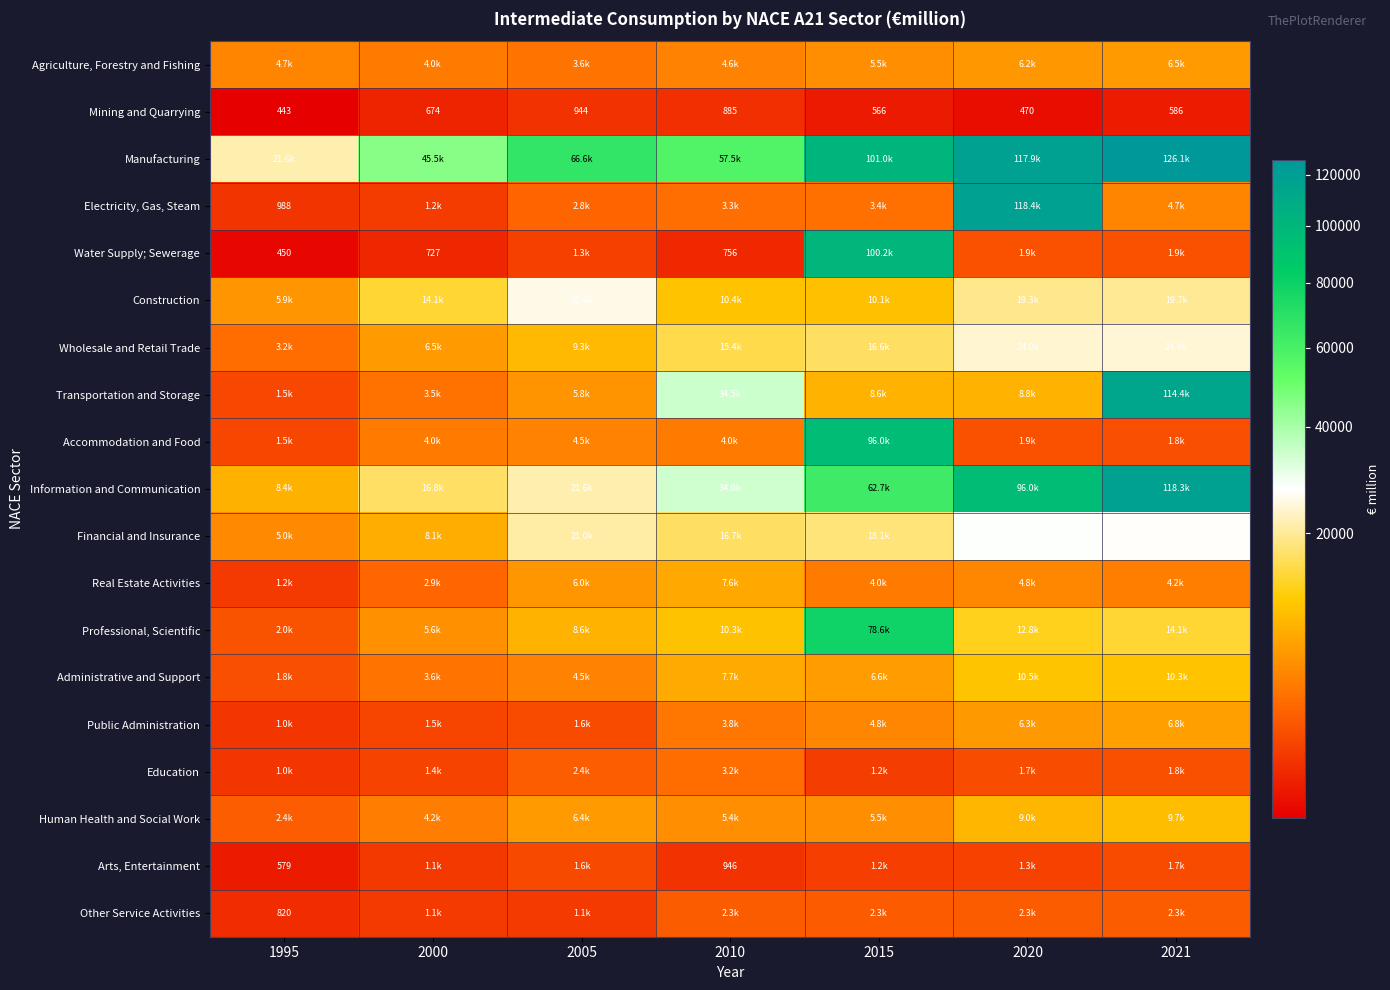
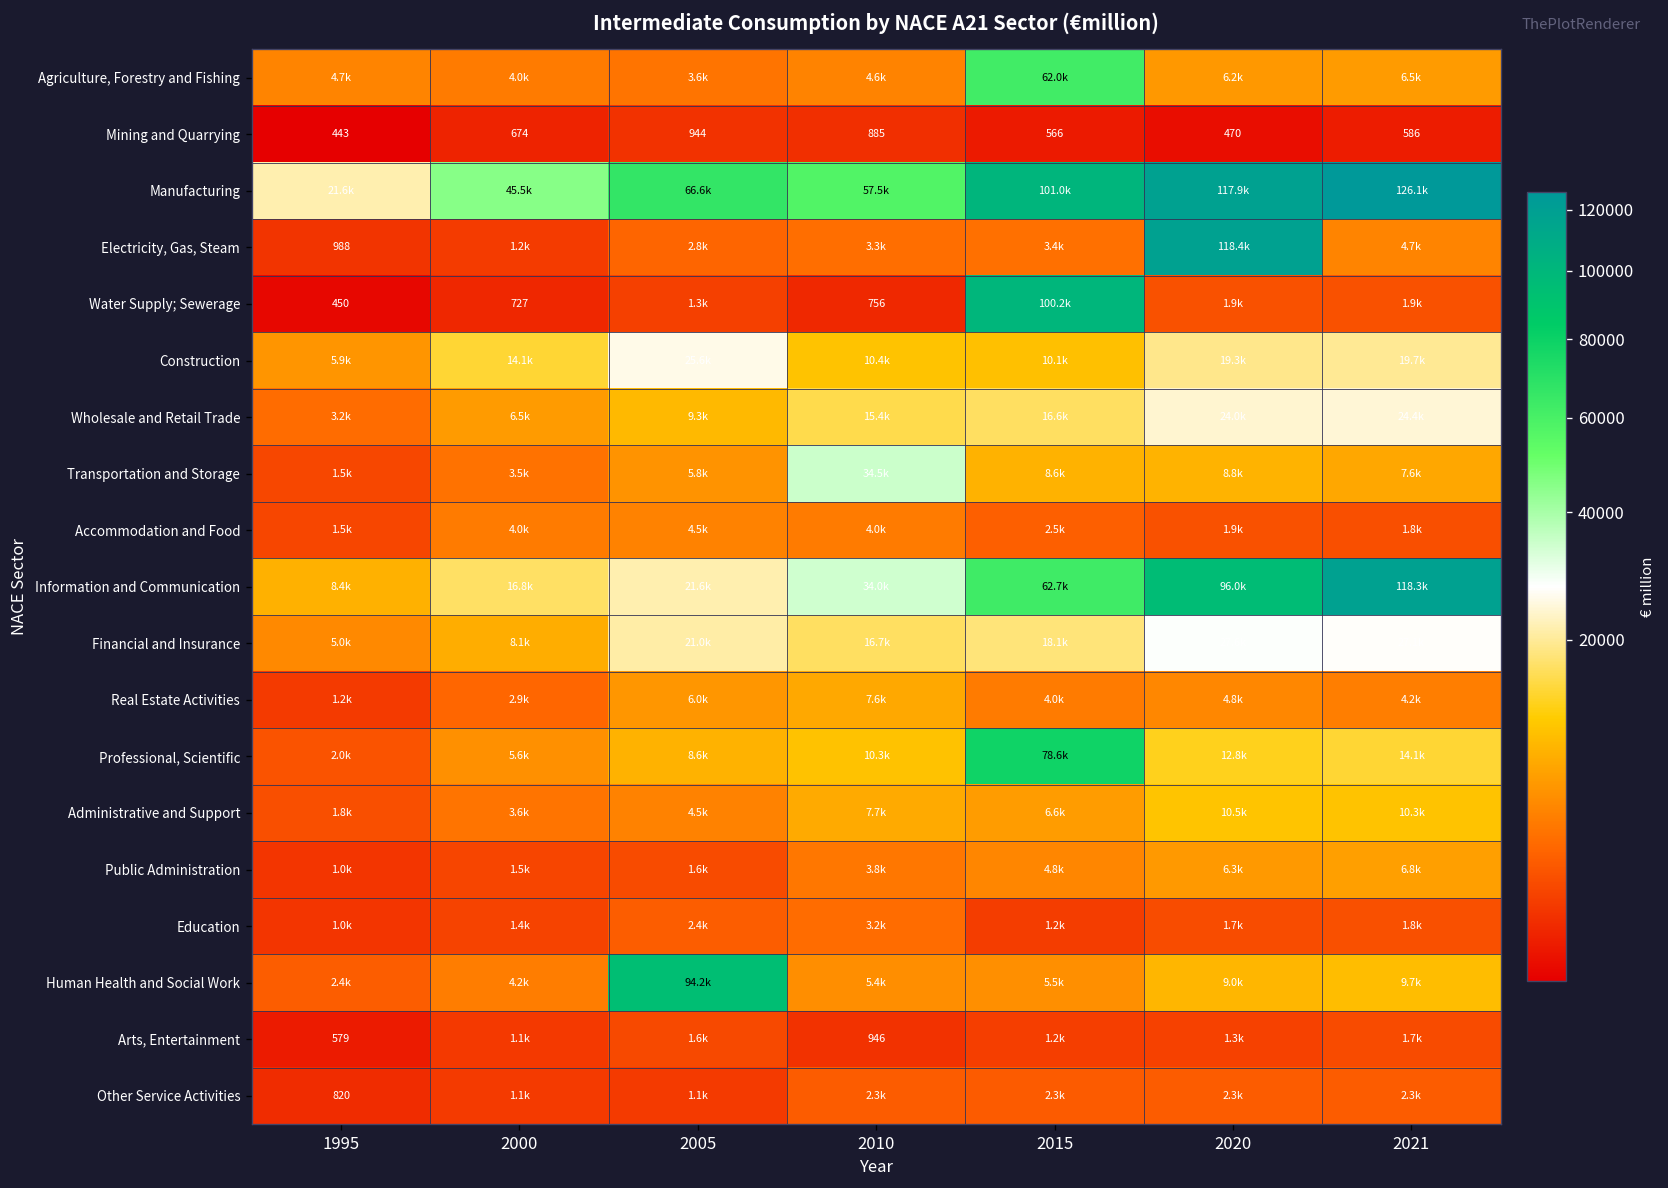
Agriculture, Forestry and Fishing, 2015: 5.5k -> 62.0k
Transportation and Storage, 2021: 114.4k -> 7.6k
Accommodation and Food, 2015: 96.0k -> 2.5k
Human Health and Social Work, 2005: 6.4k -> 94.2k
